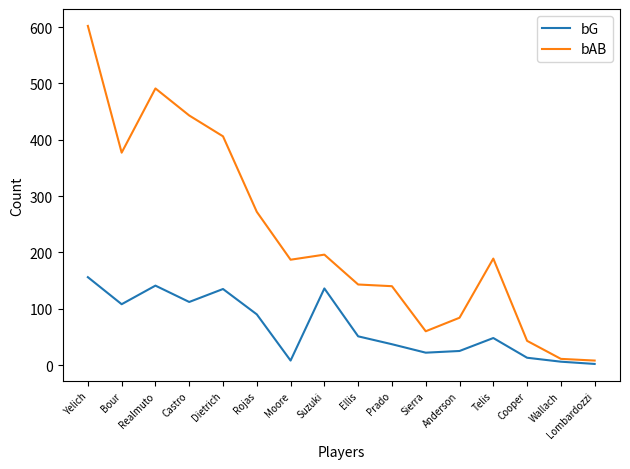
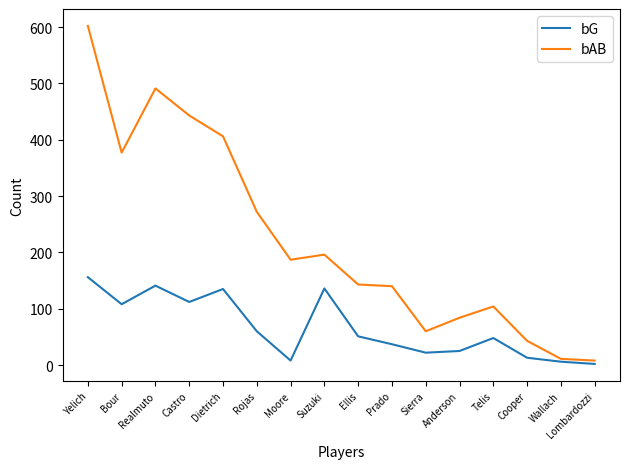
bG, Rojas: 90 -> 60
bAB, Telis: 190 -> 100
